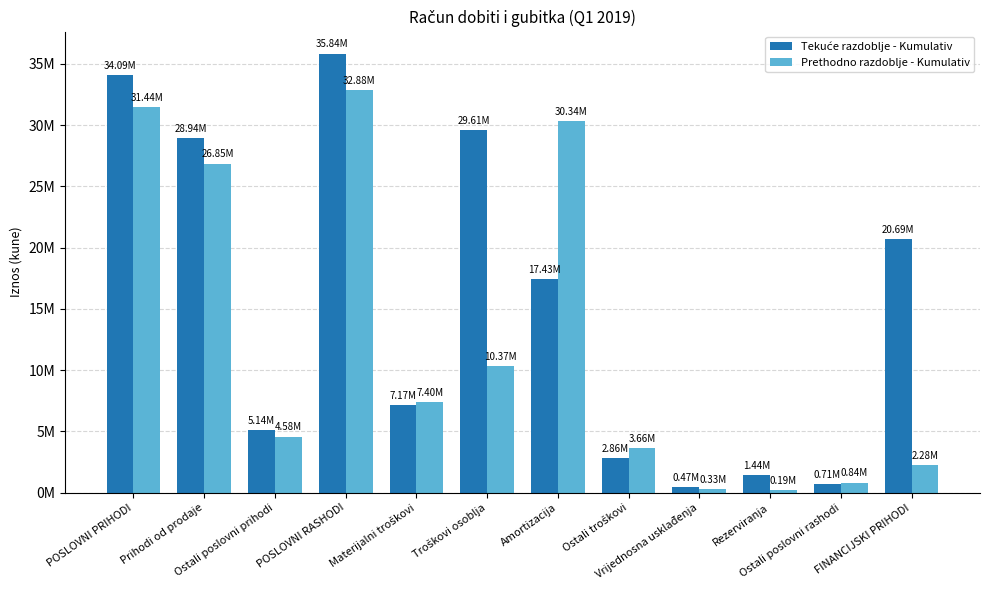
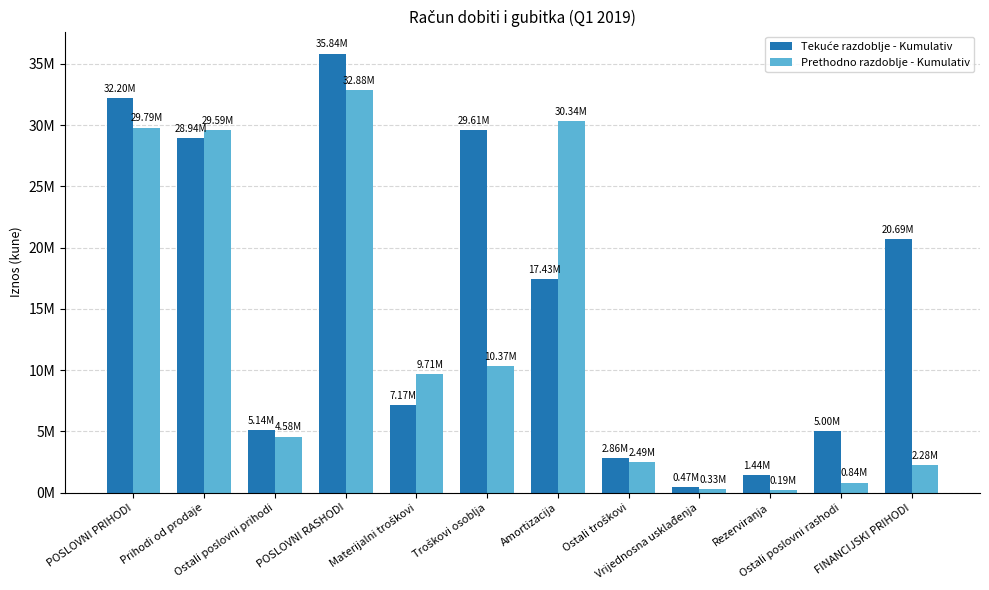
Tekuće razdoblje - Kumulativ, POSLOVNI PRIHODI: 34.09M -> 32.20M
Prethodno razdoblje - Kumulativ, POSLOVNI PRIHODI: 31.44M -> 29.79M
Prethodno razdoblje - Kumulativ, Prihodi od prodaje: 26.85M -> 29.59M
Prethodno razdoblje - Kumulativ, Materijalni troškovi: 7.40M -> 9.71M
Prethodno razdoblje - Kumulativ, Ostali troškovi: 3.66M -> 2.49M
Tekuće razdoblje - Kumulativ, Ostali poslovni rashodi: 0.71M -> 5.00M
